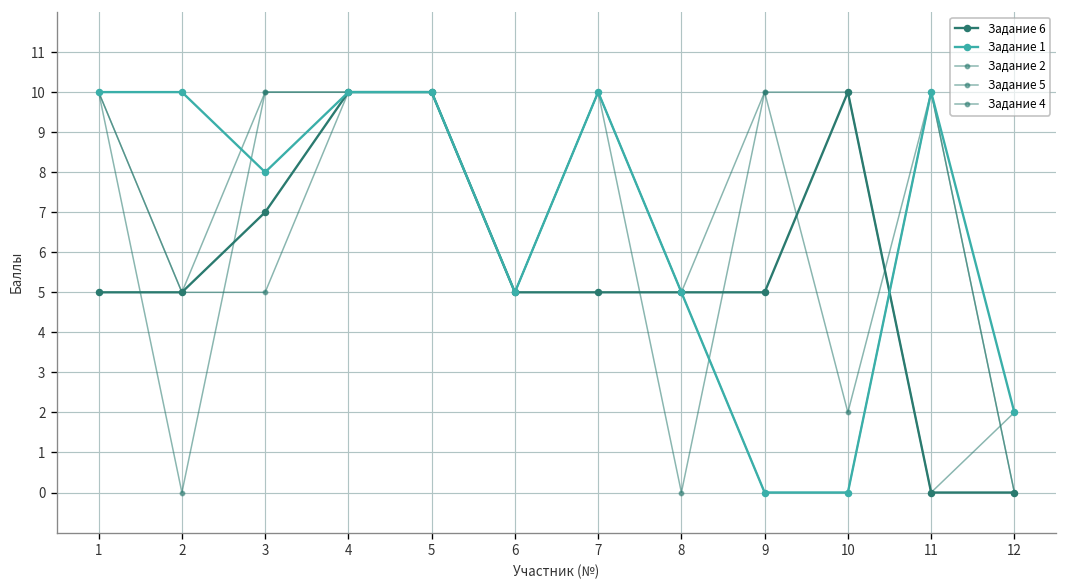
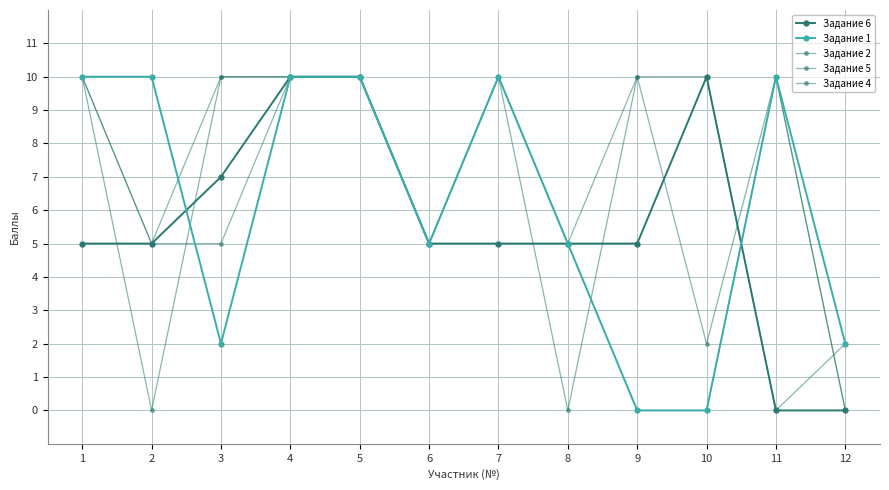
Задание 1, 3: 8 -> 2
